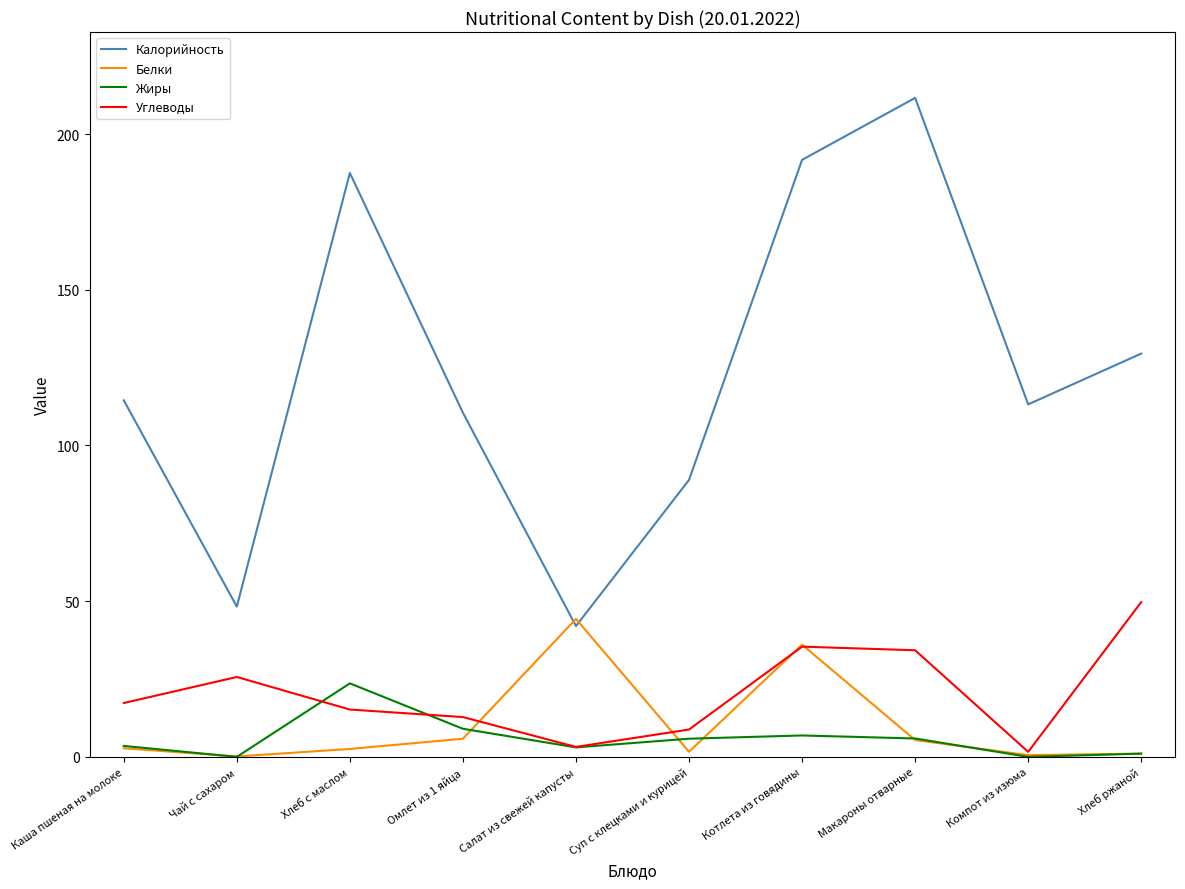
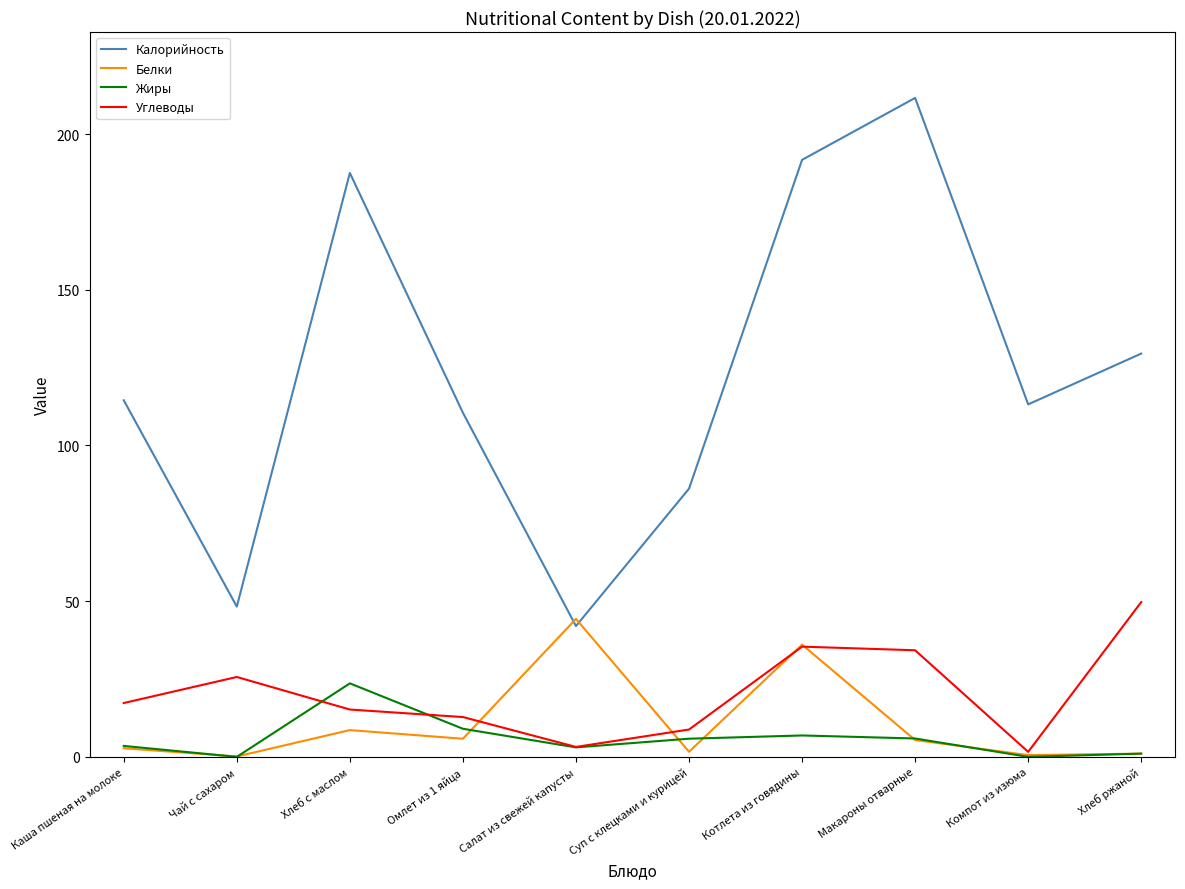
Белки, Хлеб с маслом: 3 -> 9
Калорийность, Суп с клецками и курицей: 89 -> 86
